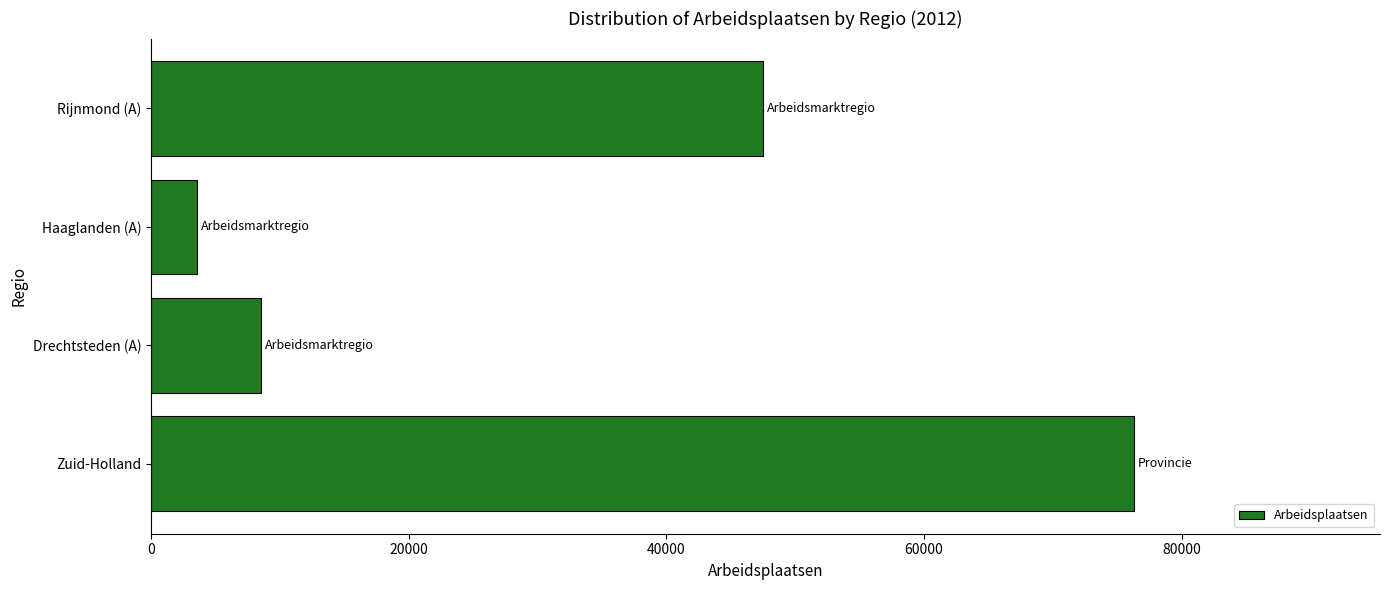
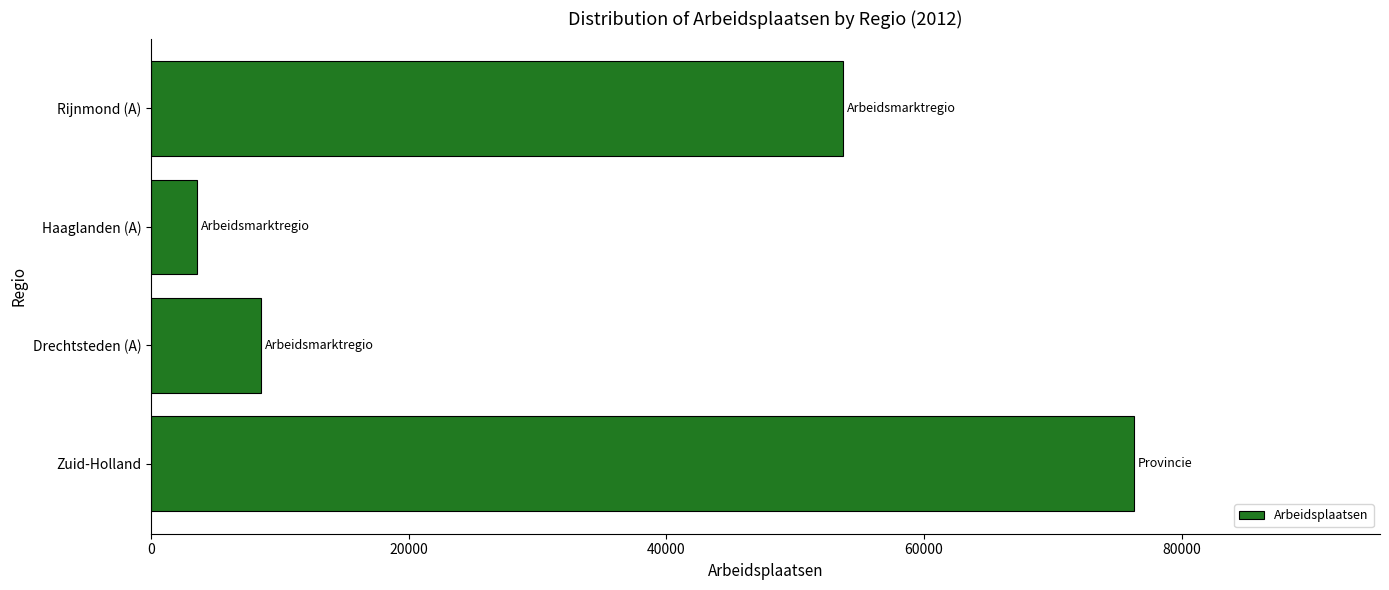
Rijnmond (A): 47500 -> 53700
